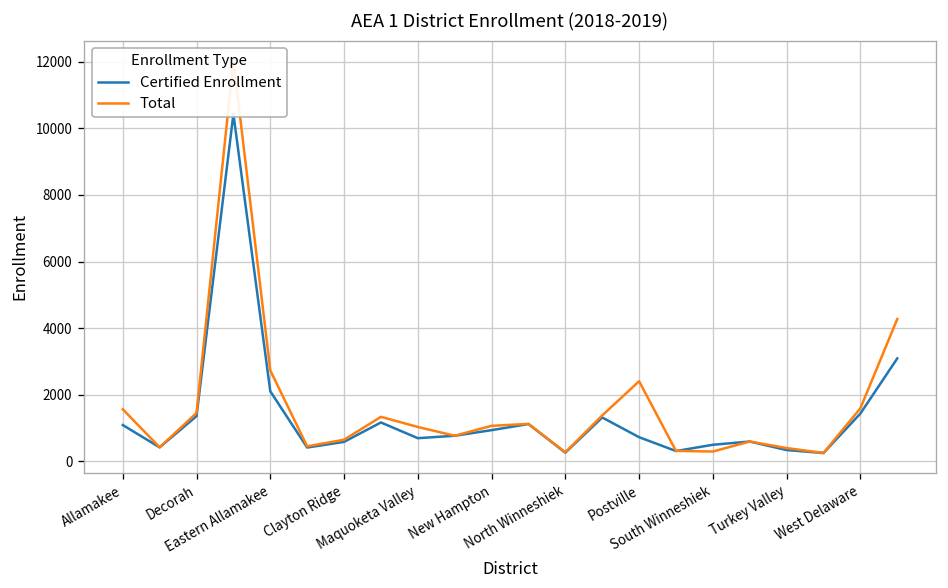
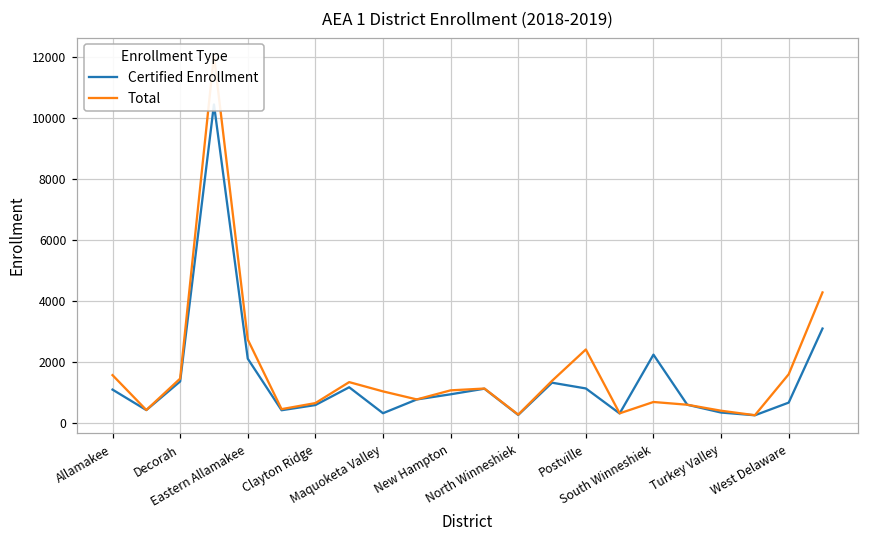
Certified Enrollment, Maquoketa Valley: 700 -> 300
Certified Enrollment, Postville: 700 -> 1100
Certified Enrollment, South Winneshiek: 500 -> 2200
Total, South Winneshiek: 300 -> 700
Certified Enrollment, West Delaware: 1400 -> 700
